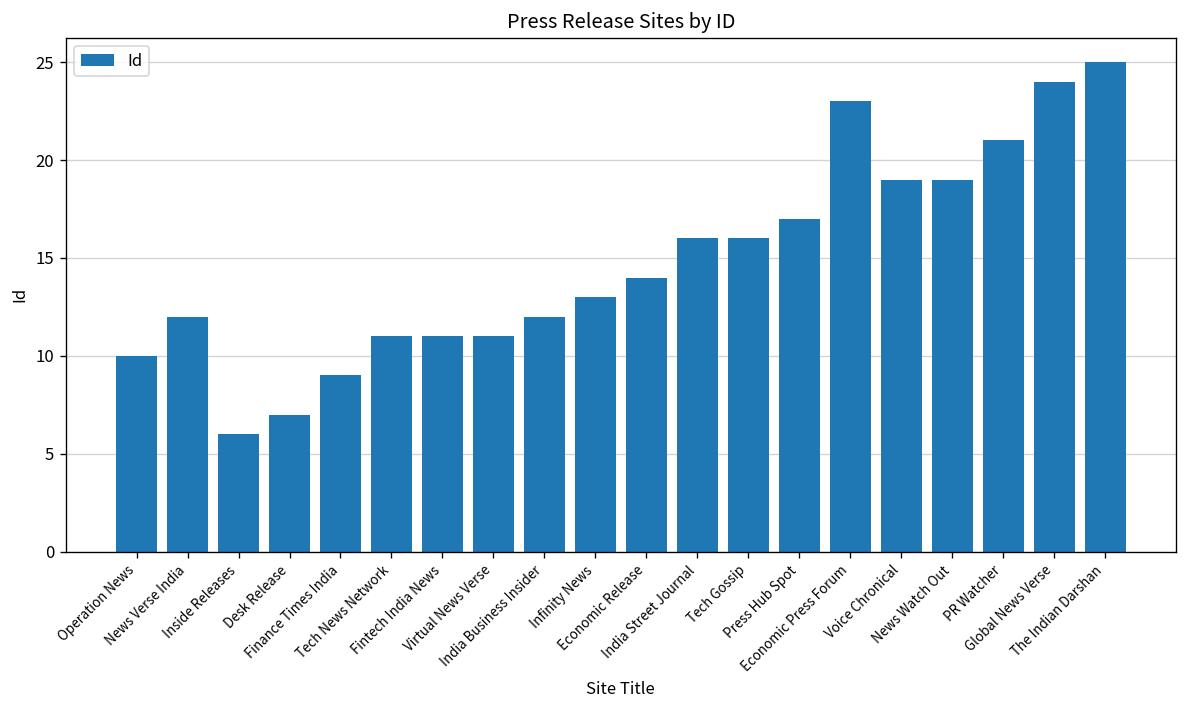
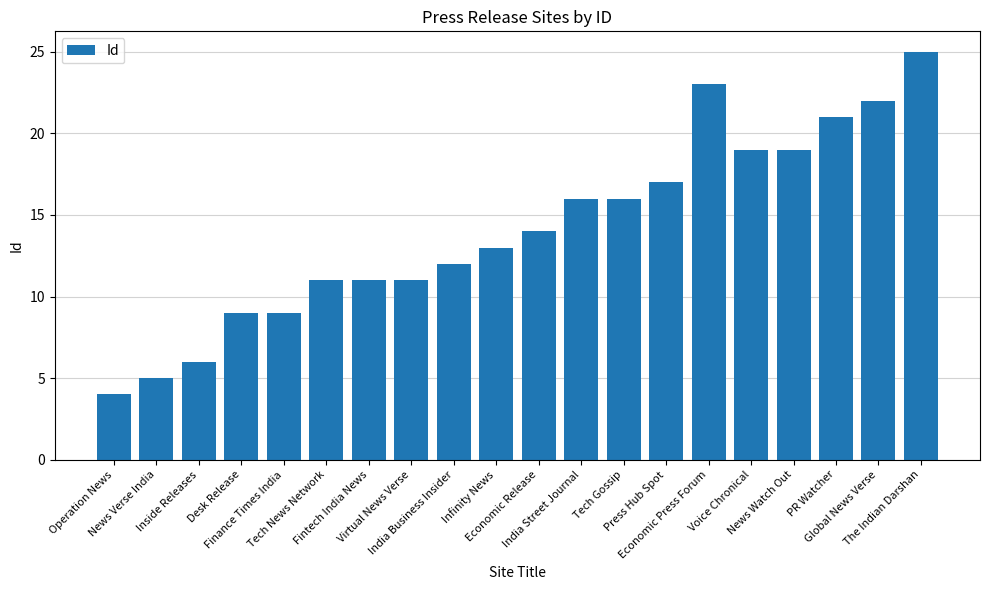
Operation News: 10 -> 4
News Verse India: 12 -> 5
Desk Release: 7 -> 9
Global News Verse: 24 -> 22
